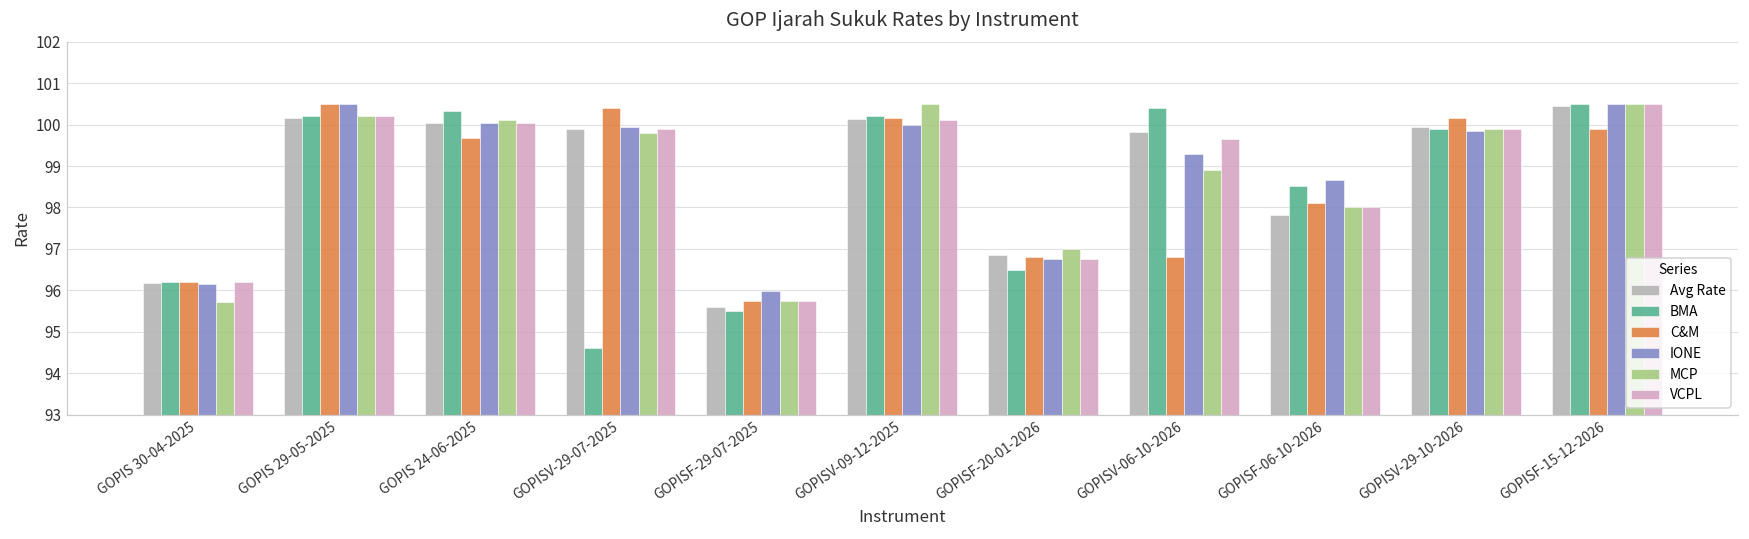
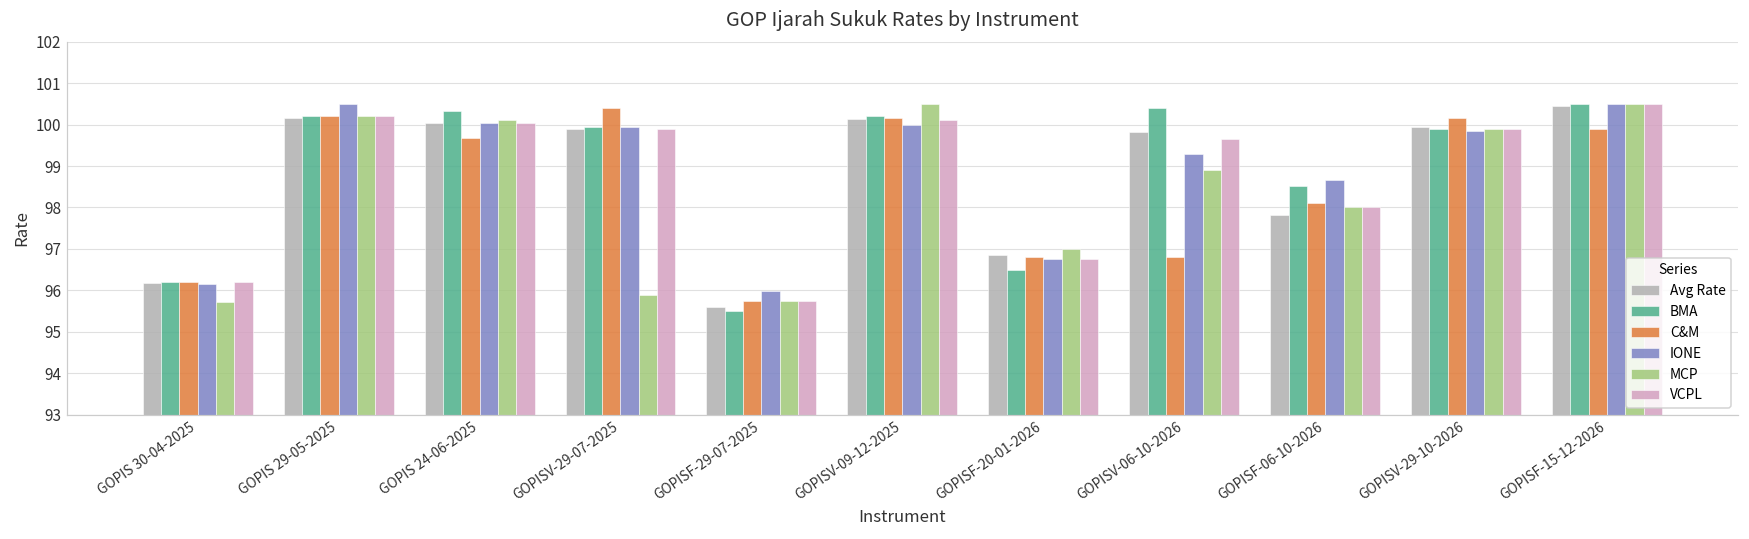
C&M, GOPIS 29-05-2025: 100.5 -> 100.2
BMA, GOPISV-29-07-2025: 94.6 -> 100.0
MCP, GOPISV-29-07-2025: 99.8 -> 95.9
